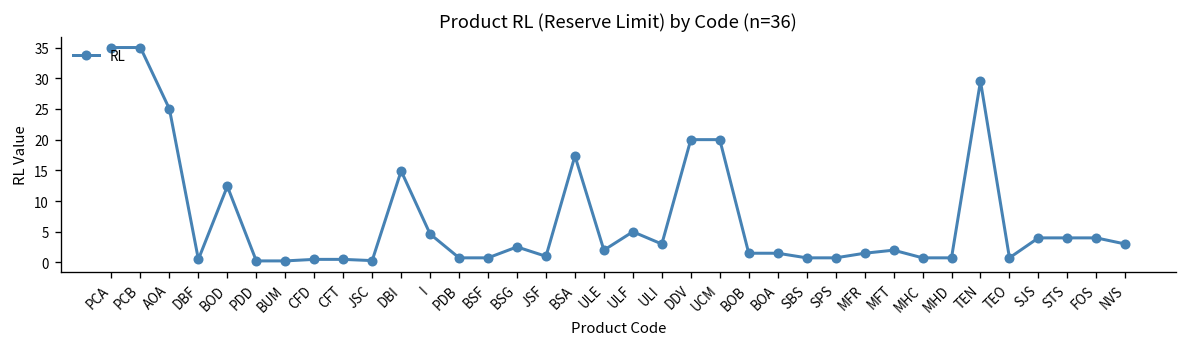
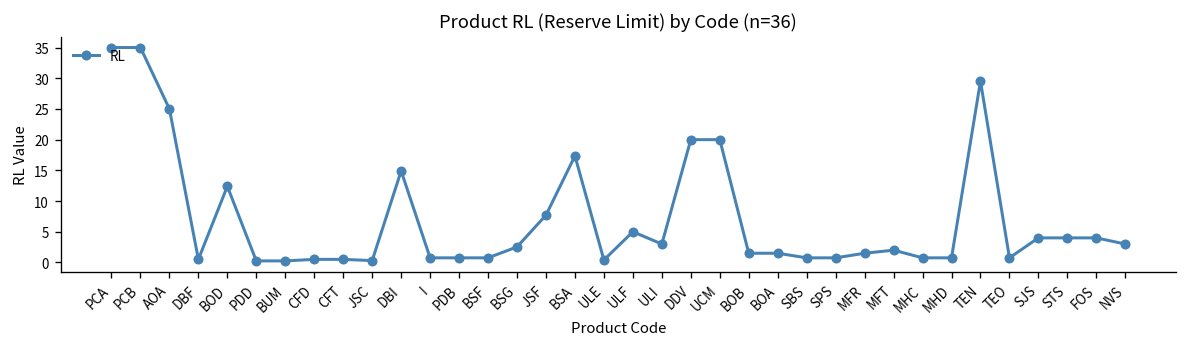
I: 5 -> 1
JSF: 1 -> 8
ULE: 2 -> 0
